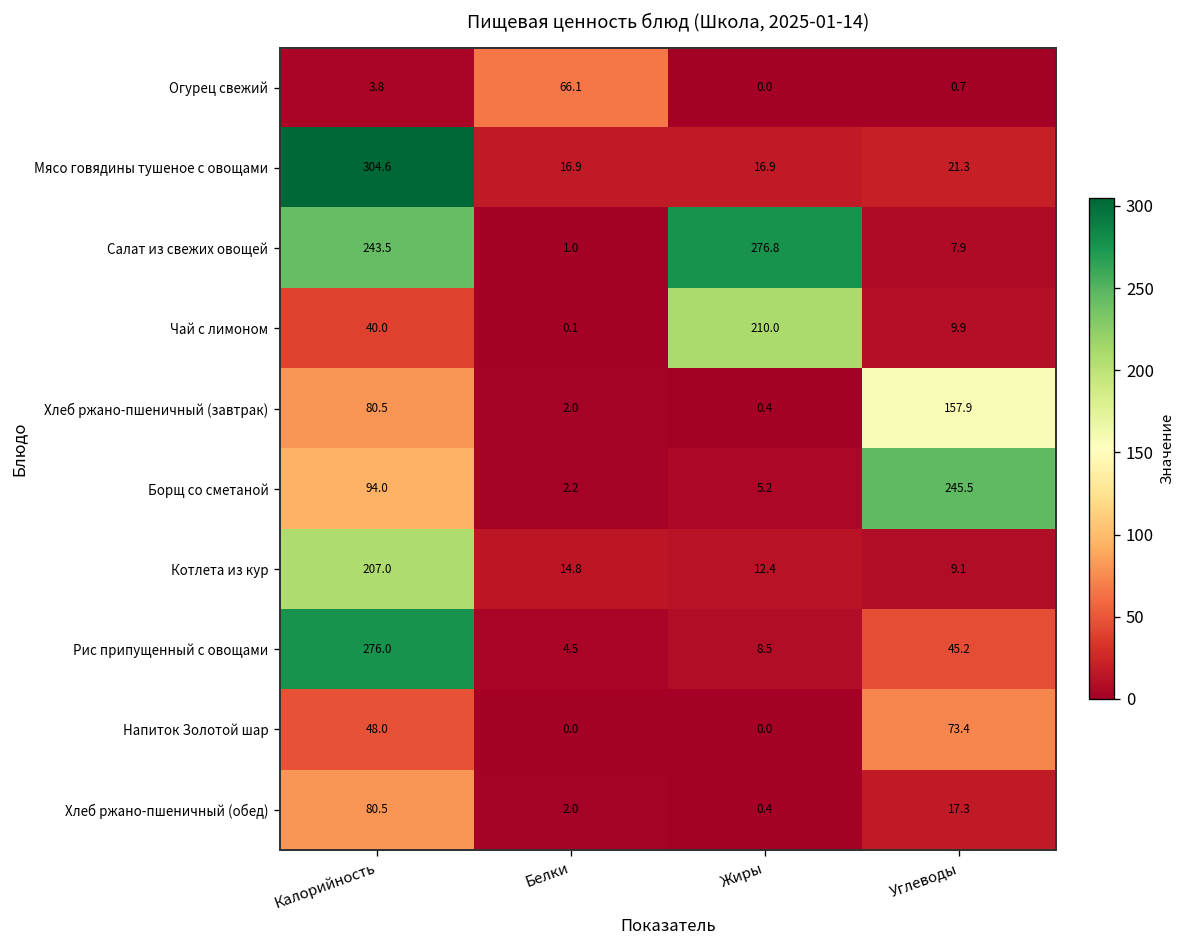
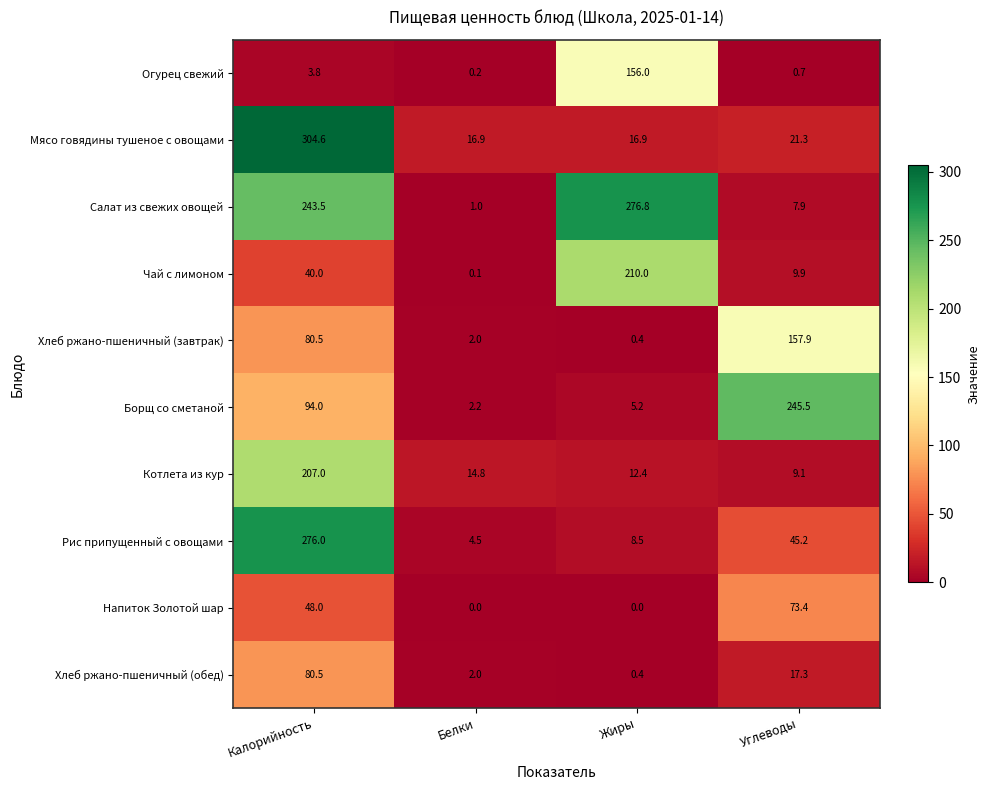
Огурец свежий, Белки: 66.1 -> 0.2
Огурец свежий, Жиры: 0.0 -> 156.0
